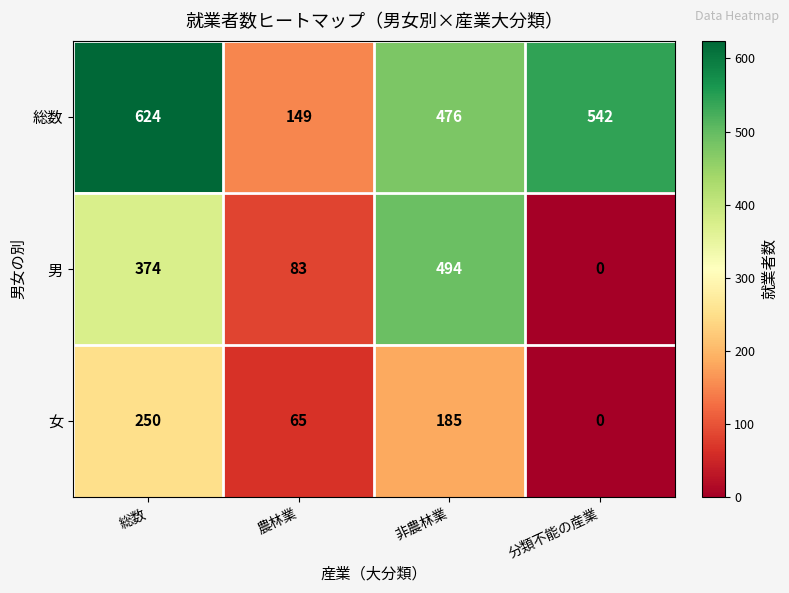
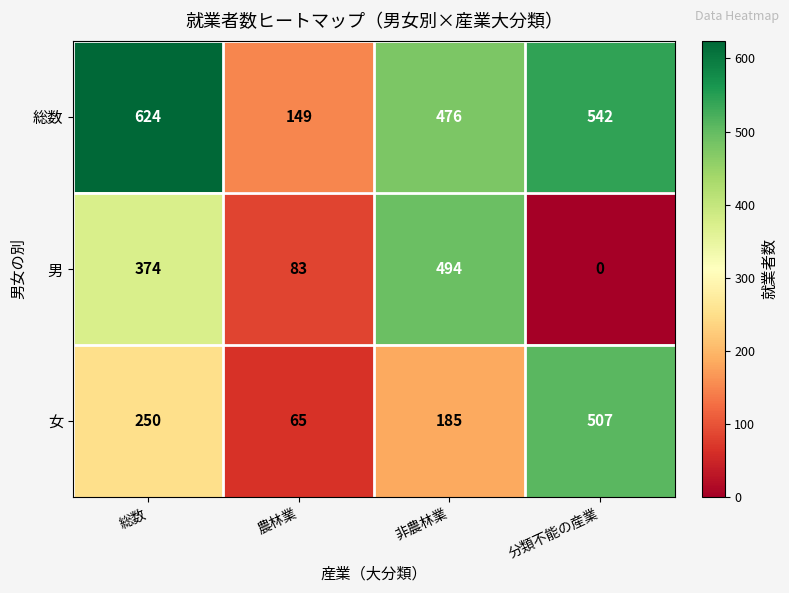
女, 分類不能の産業: 0 -> 507
